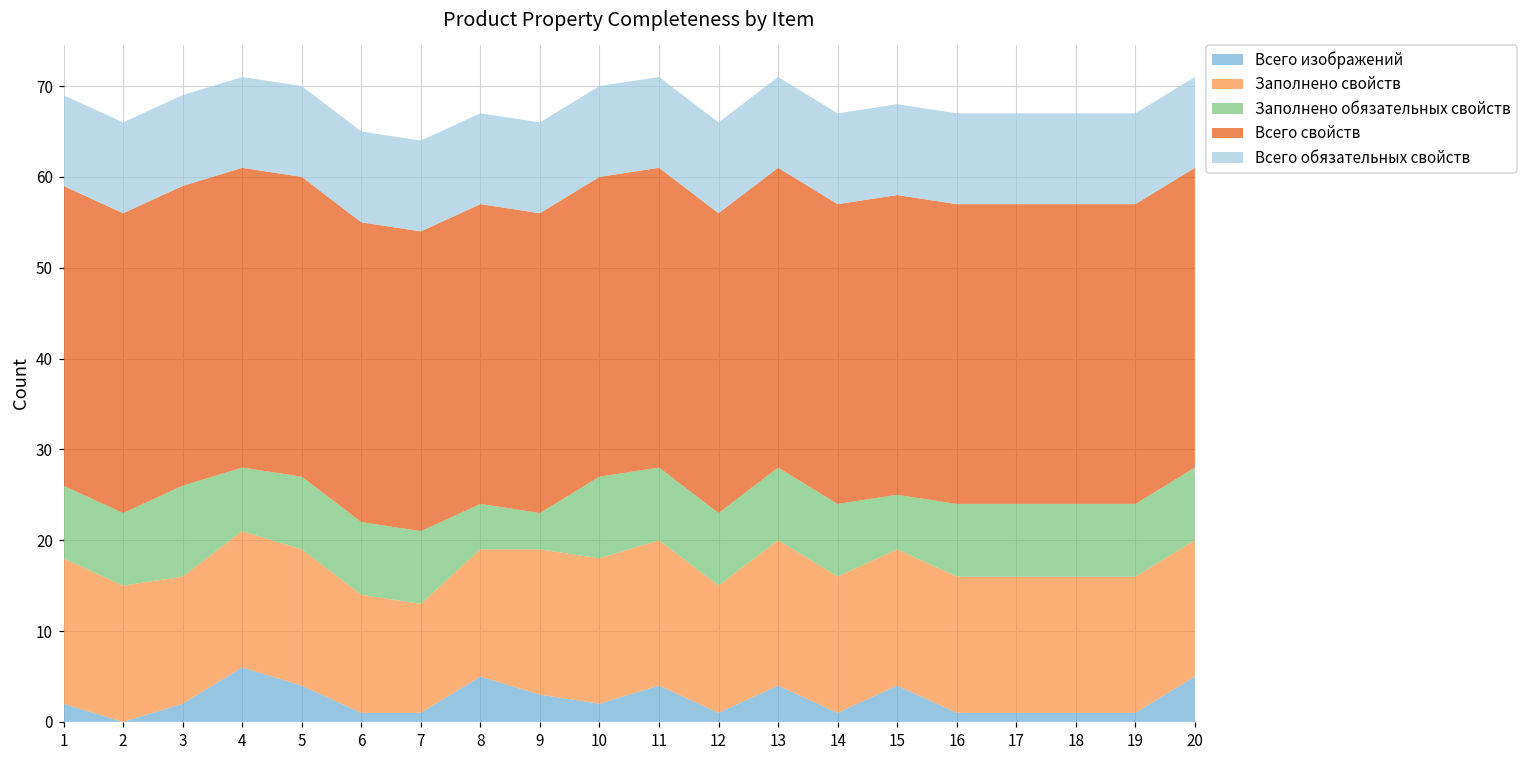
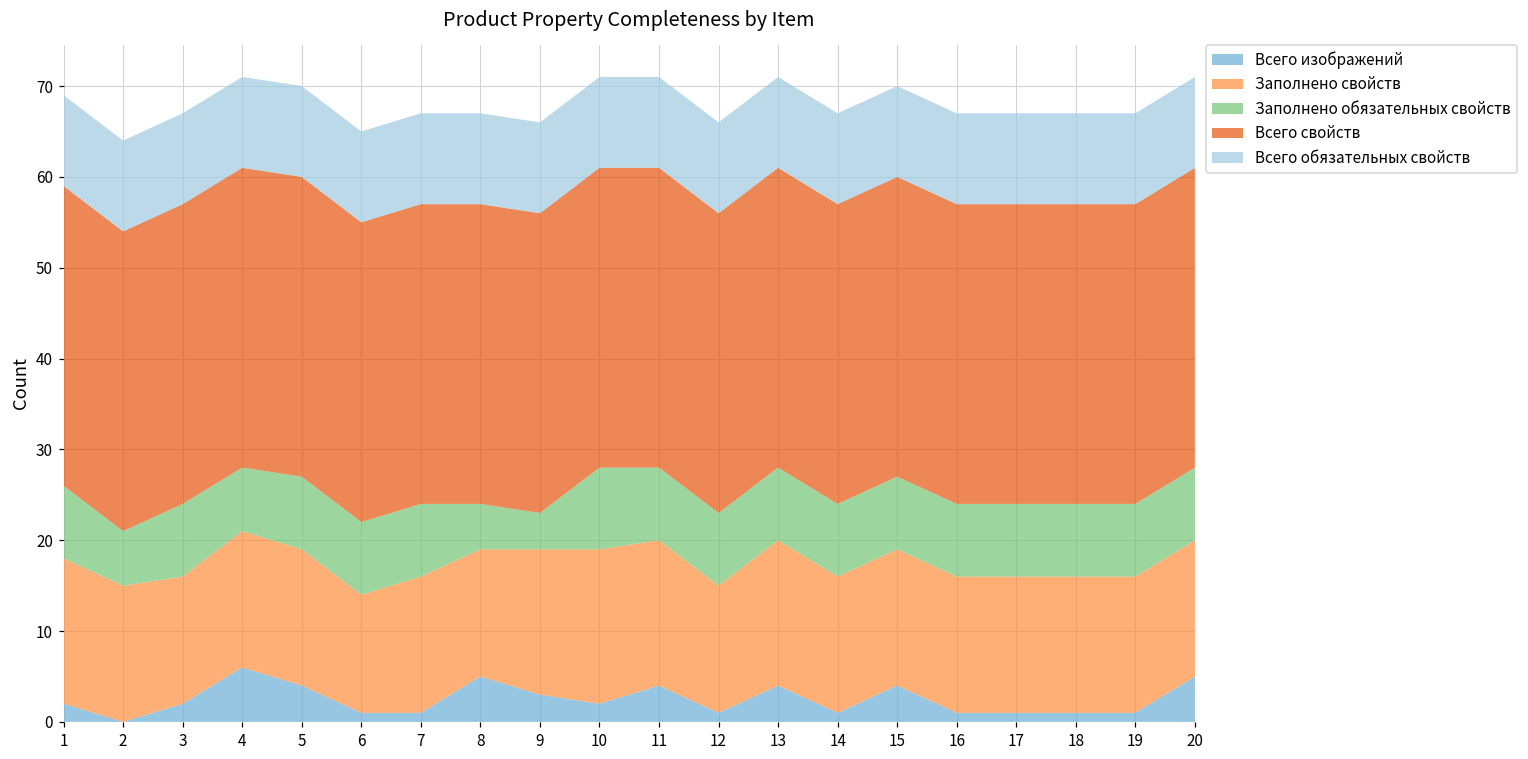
Заполнено обязательных свойств, 2: 8 -> 6
Заполнено обязательных свойств, 3: 10 -> 8
Заполнено свойств, 7: 12 -> 15
Заполнено свойств, 10: 16 -> 17
Заполнено обязательных свойств, 15: 6 -> 8
